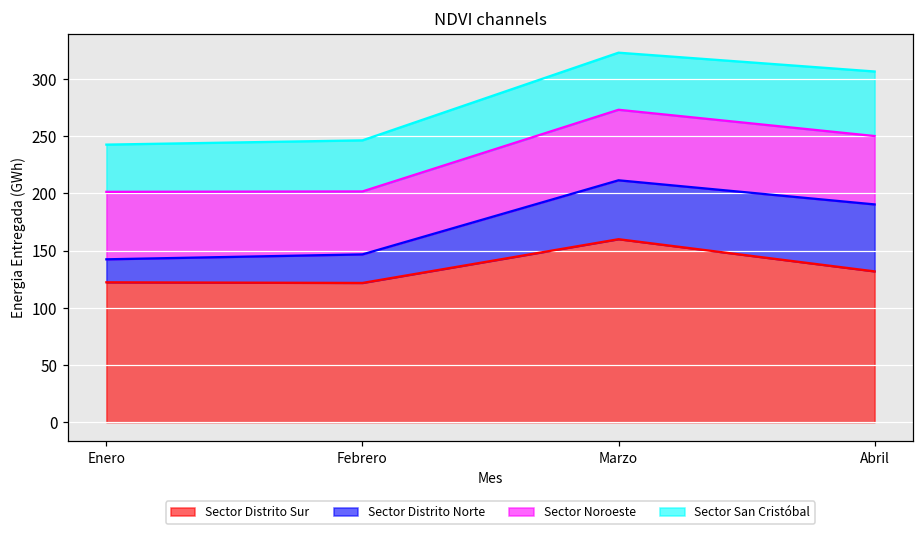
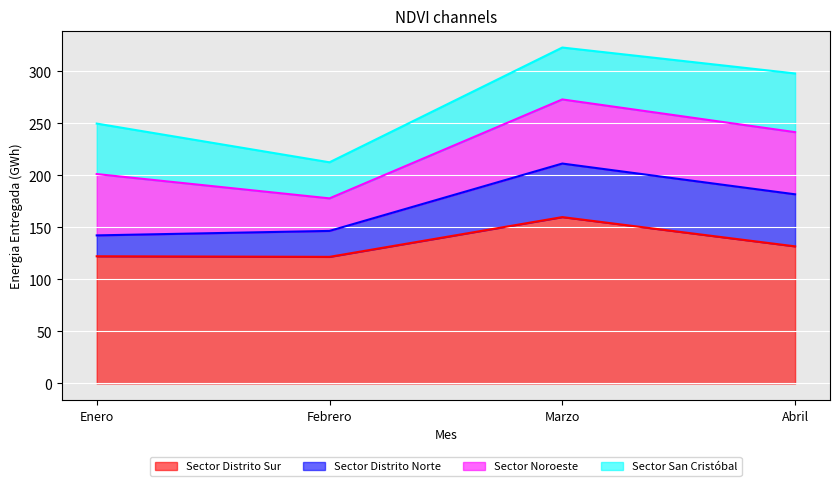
Sector San Cristóbal, Enero: 41 -> 49
Sector Noroeste, Febrero: 55 -> 31
Sector San Cristóbal, Febrero: 45 -> 35
Sector Distrito Norte, Abril: 59 -> 50
